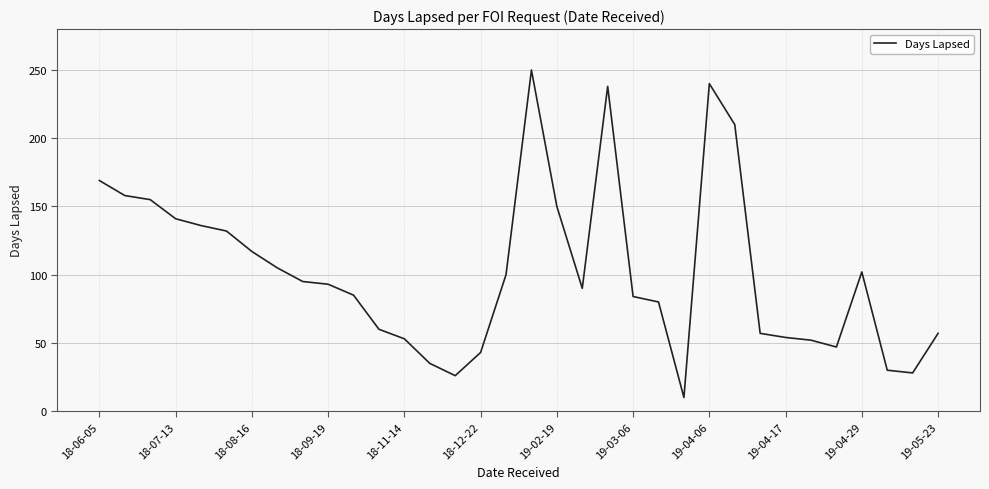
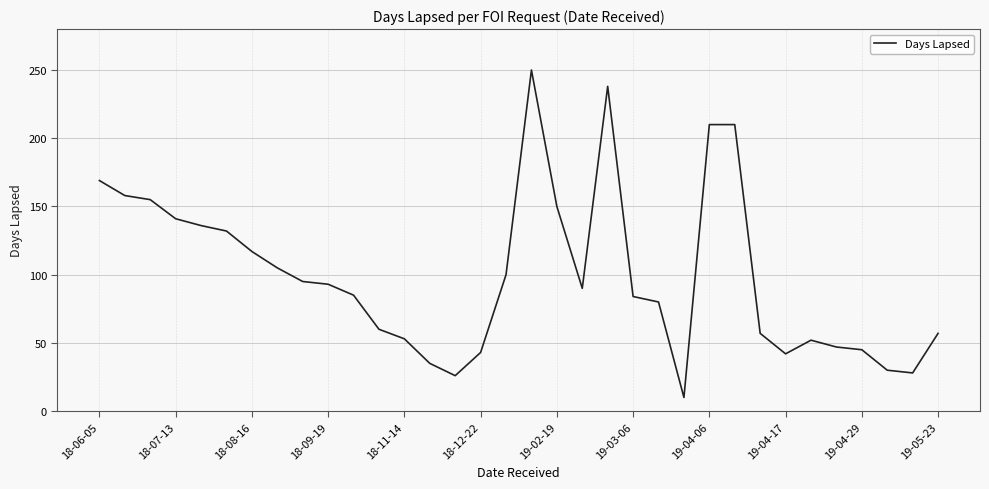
19-04-06: 240 -> 210
19-04-17: 54 -> 42
19-04-29: 102 -> 45
